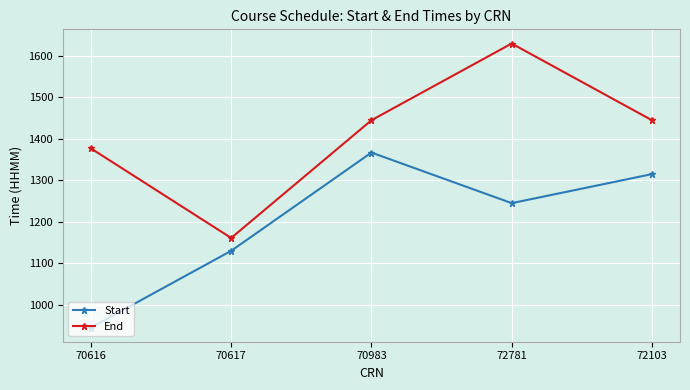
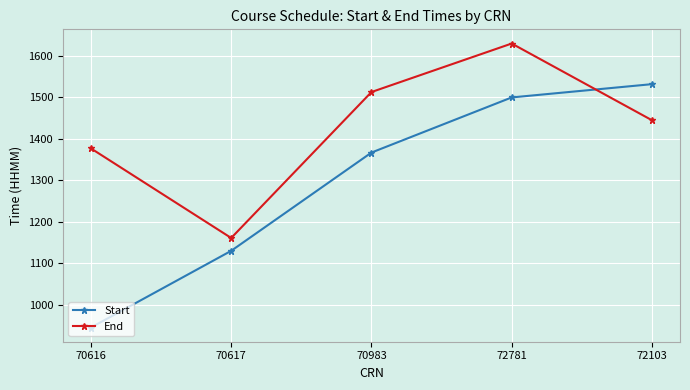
End, 70983: 1450 -> 1510
Start, 72781: 1250 -> 1500
Start, 72103: 1320 -> 1530
